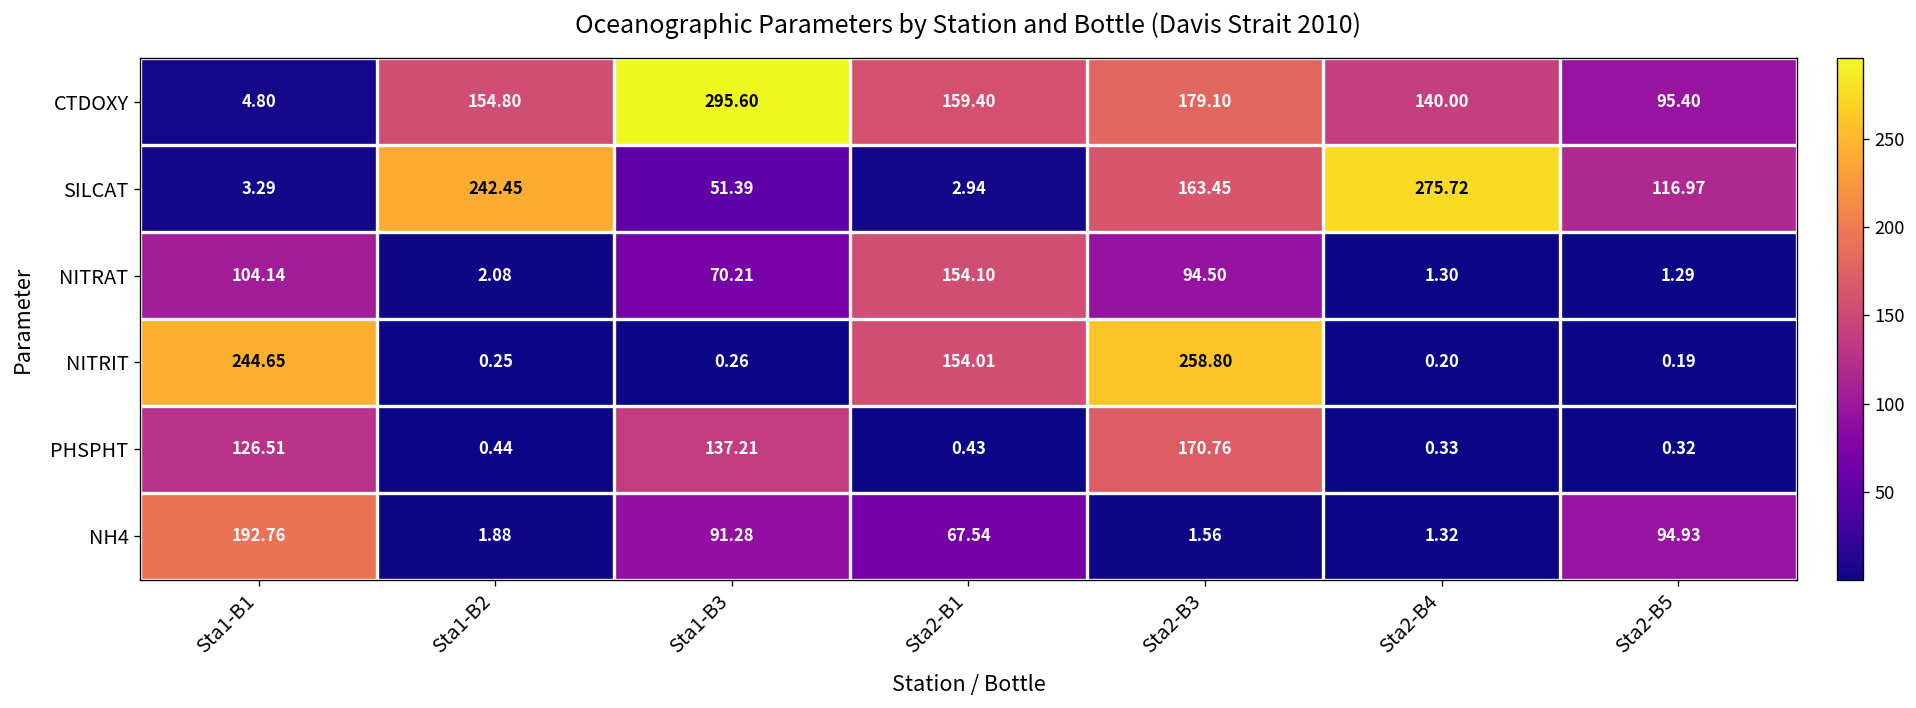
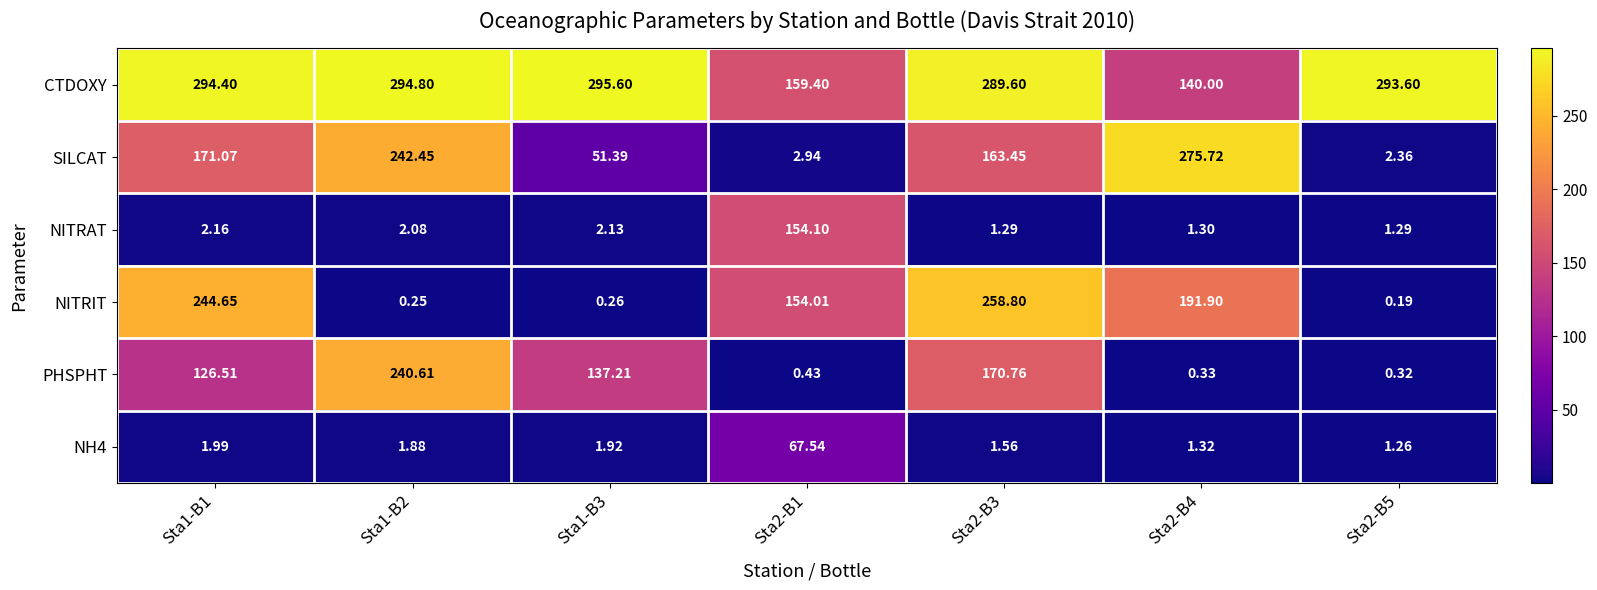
CTDOXY, Sta1-B1: 4.80 -> 294.40
CTDOXY, Sta1-B2: 154.80 -> 294.80
CTDOXY, Sta2-B3: 179.10 -> 289.60
CTDOXY, Sta2-B5: 95.40 -> 293.60
SILCAT, Sta1-B1: 3.29 -> 171.07
SILCAT, Sta2-B5: 116.97 -> 2.36
NITRAT, Sta1-B1: 104.14 -> 2.16
NITRAT, Sta1-B3: 70.21 -> 2.13
NITRAT, Sta2-B3: 94.50 -> 1.29
NITRIT, Sta2-B4: 0.20 -> 191.90
PHSPHT, Sta1-B2: 0.44 -> 240.61
NH4, Sta1-B1: 192.76 -> 1.99
NH4, Sta1-B3: 91.28 -> 1.92
NH4, Sta2-B5: 94.93 -> 1.26
